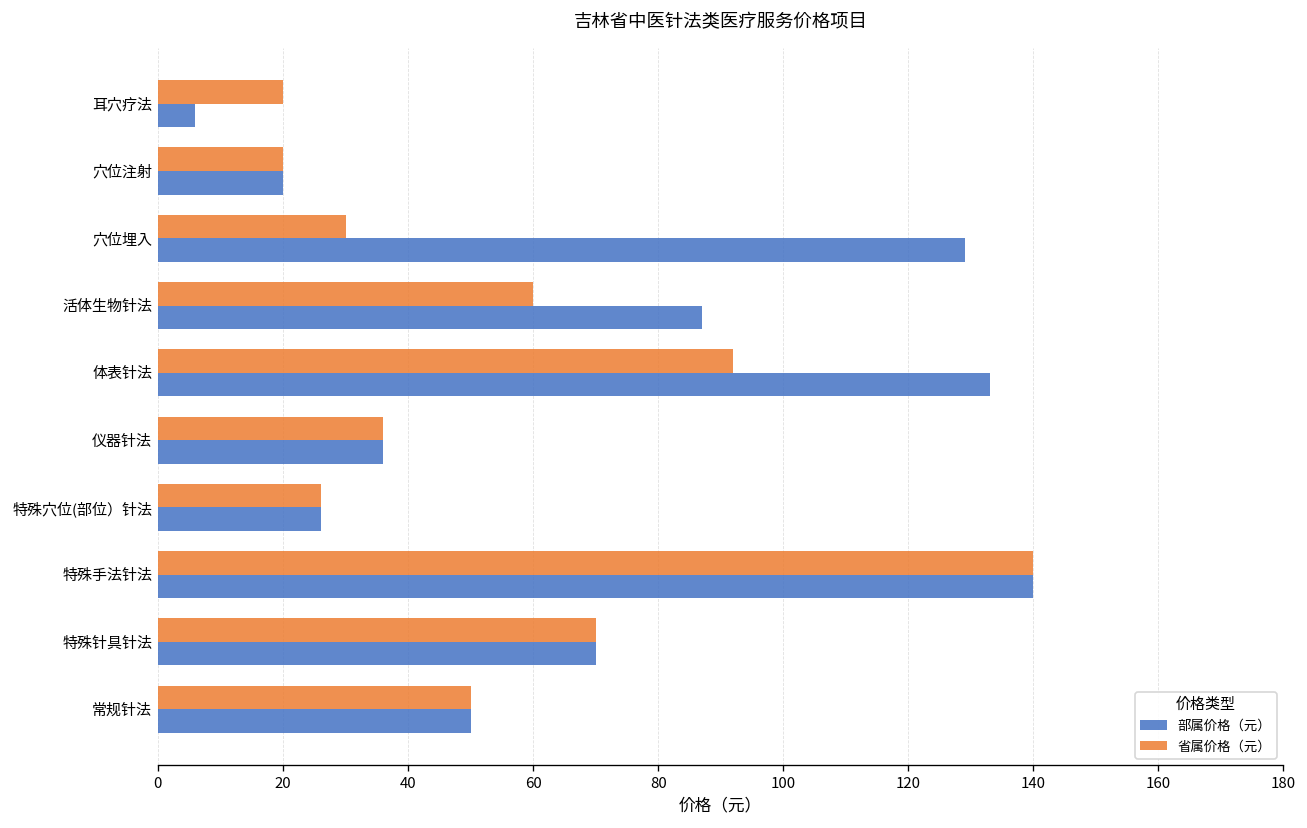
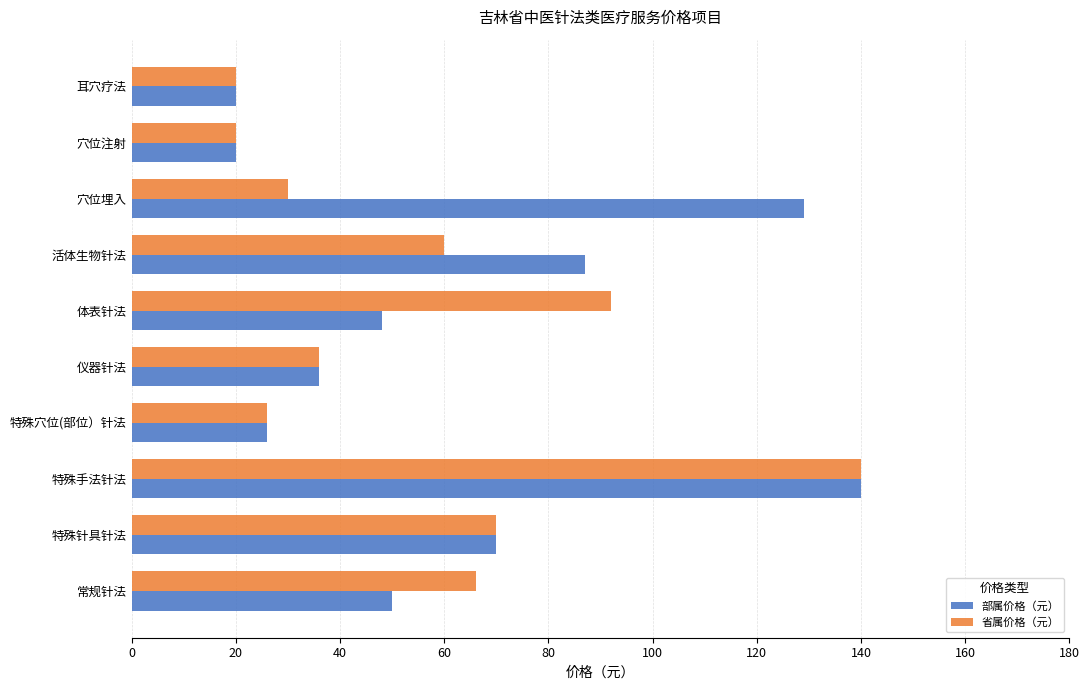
部属价格（元）, 耳穴疗法: 6 -> 20
部属价格（元）, 体表针法: 133 -> 48
省属价格（元）, 常规针法: 50 -> 66
